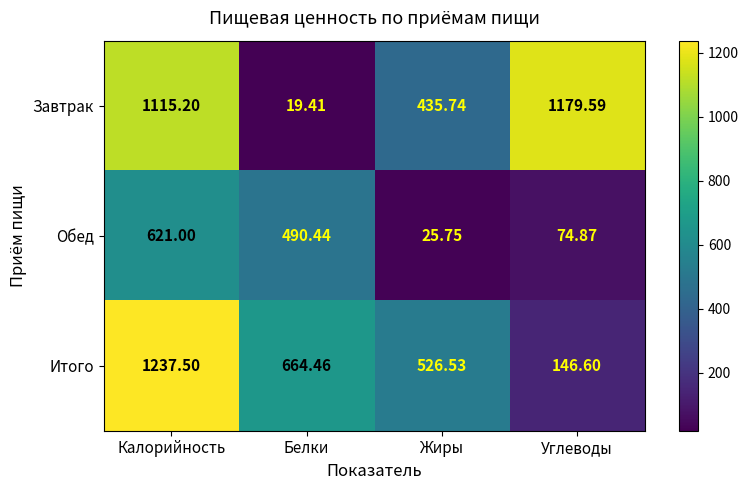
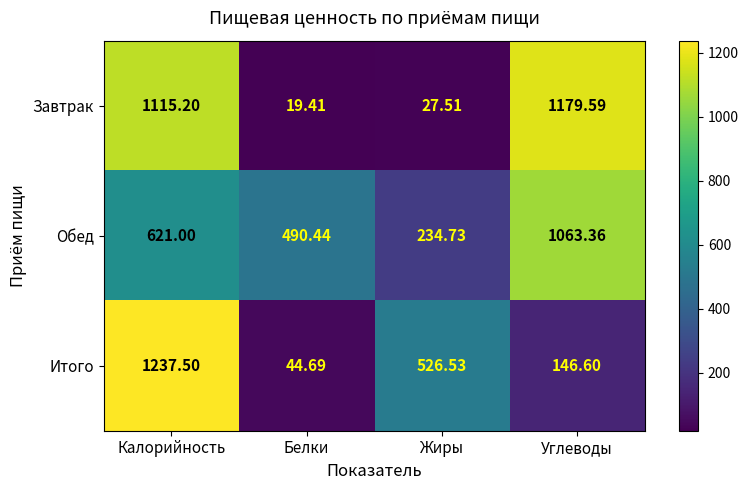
Завтрак, Жиры: 435.74 -> 27.51
Обед, Жиры: 25.75 -> 234.73
Обед, Углеводы: 74.87 -> 1063.36
Итого, Белки: 664.46 -> 44.69
